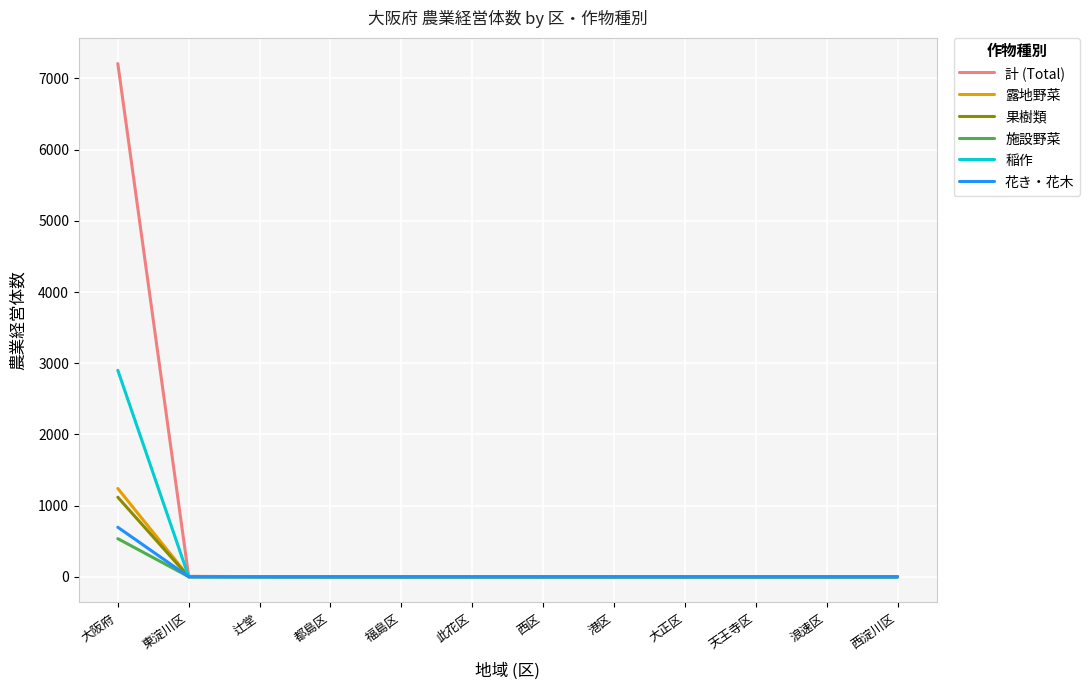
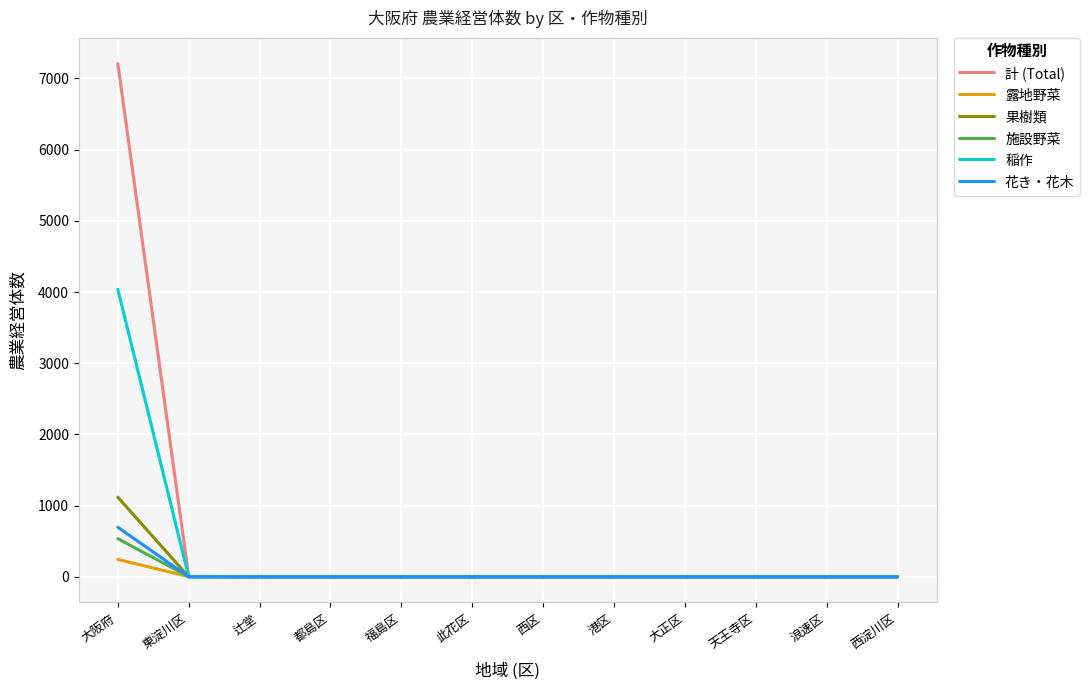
露地野菜, 大阪府: 1200 -> 200
稲作, 大阪府: 2900 -> 4000
